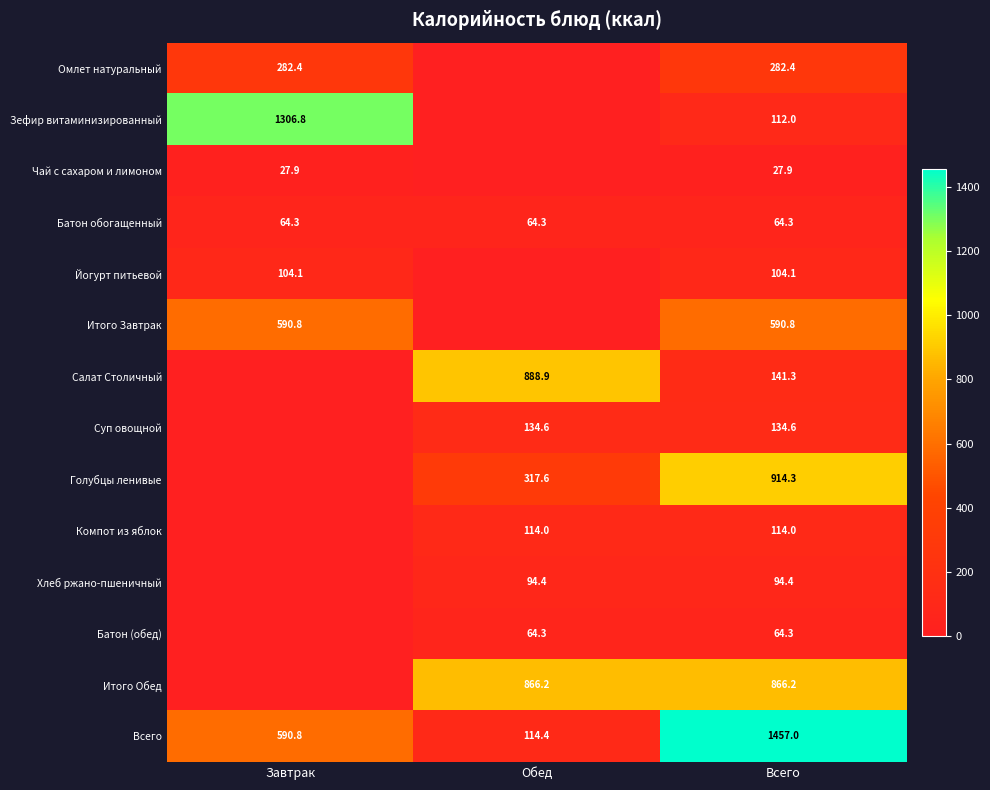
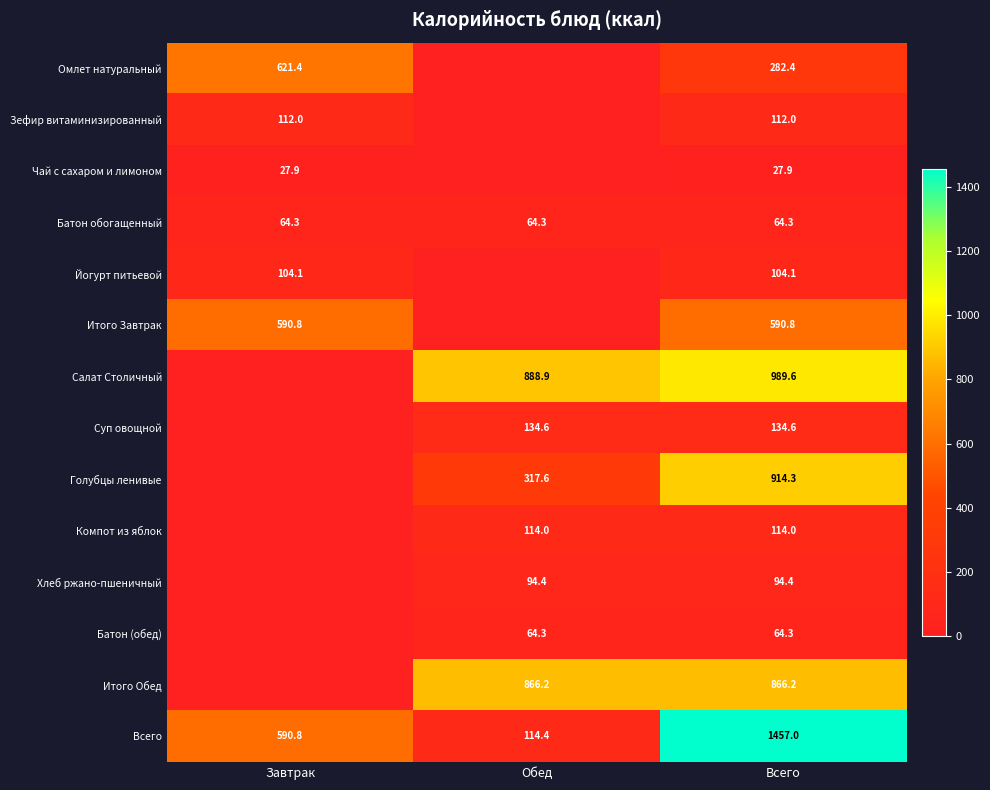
Омлет натуральный, Завтрак: 282.4 -> 621.4
Зефир витаминизированный, Завтрак: 1306.8 -> 112.0
Салат Столичный, Всего: 141.3 -> 989.6
